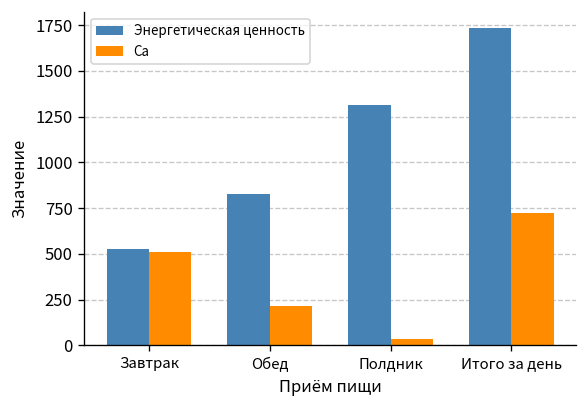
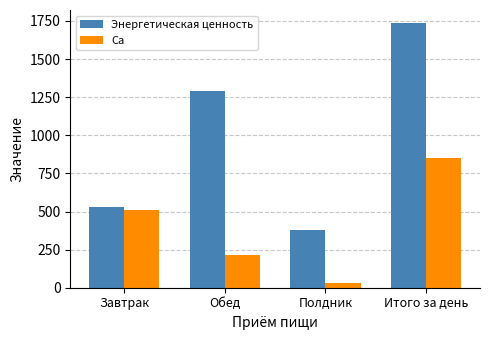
Энергетическая ценность, Обед: 830 -> 1290
Энергетическая ценность, Полдник: 1310 -> 380
Ca, Итого за день: 720 -> 850
